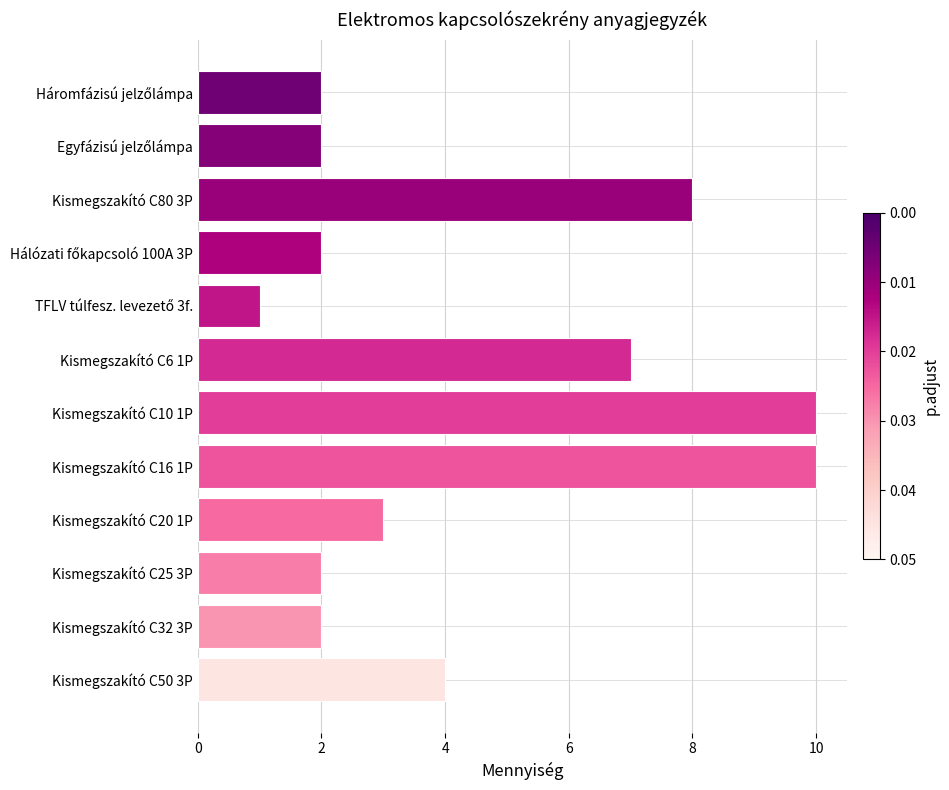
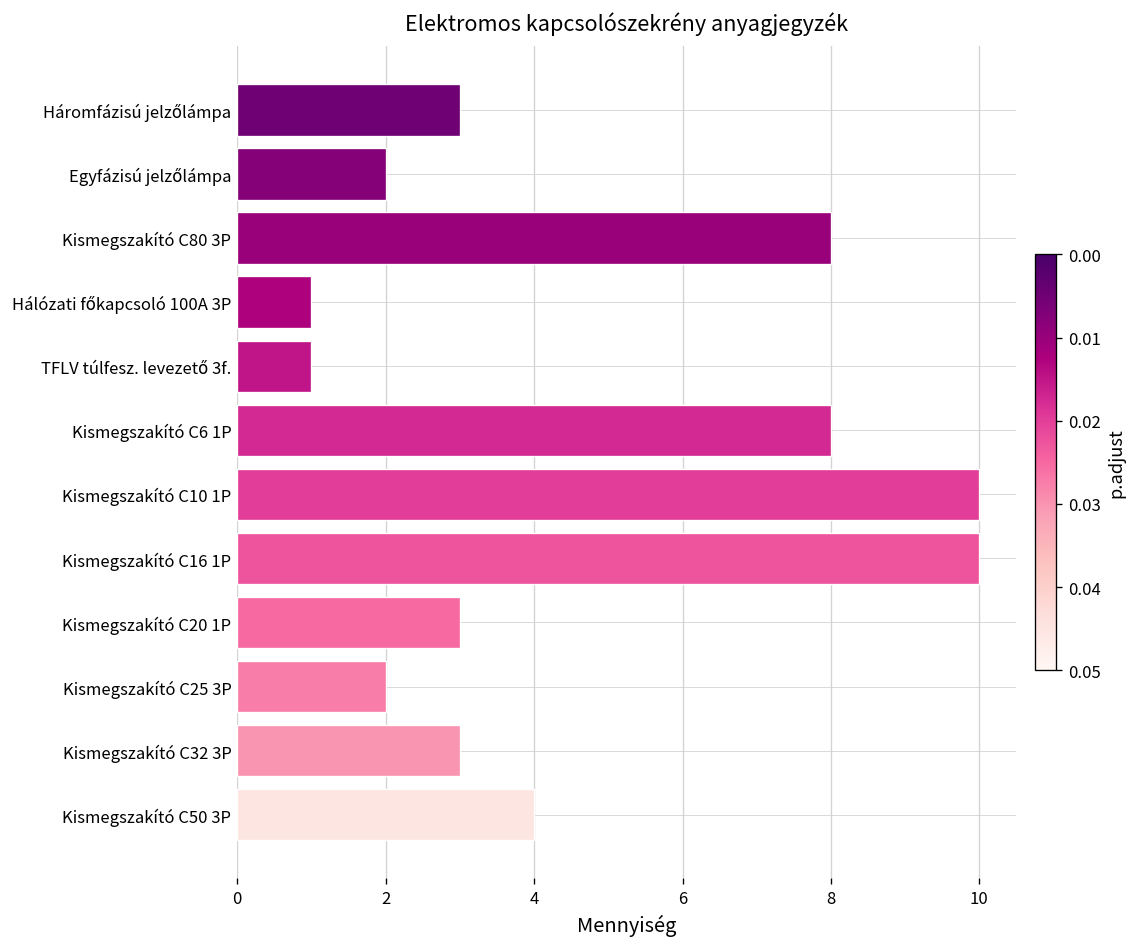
Háromfázisú jelzőlámpa: 2 -> 3
Hálózati főkapcsoló 100A 3P: 2 -> 1
Kismegszakító C6 1P: 7 -> 8
Kismegszakító C32 3P: 2 -> 3
